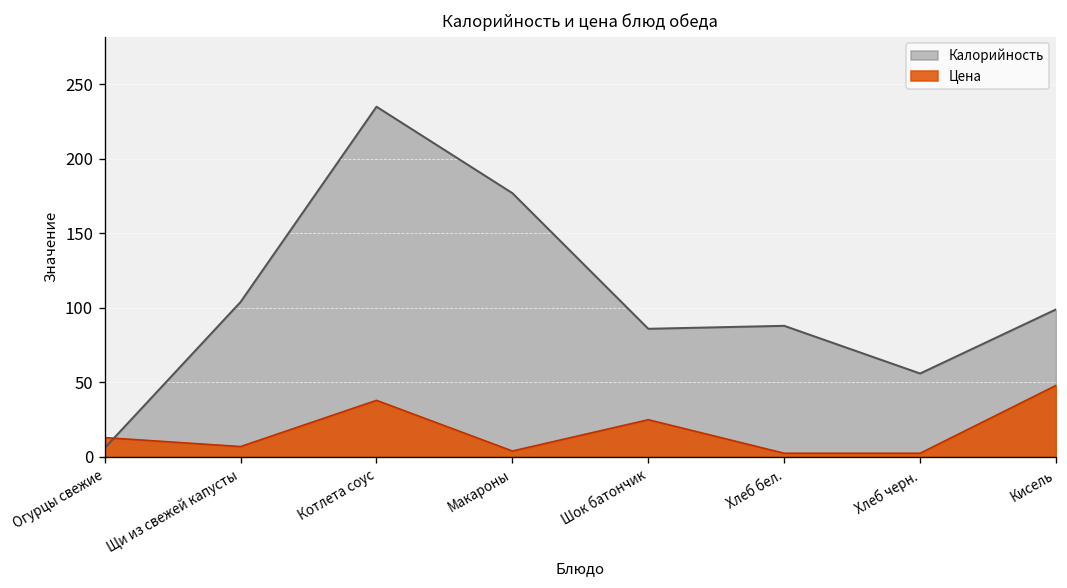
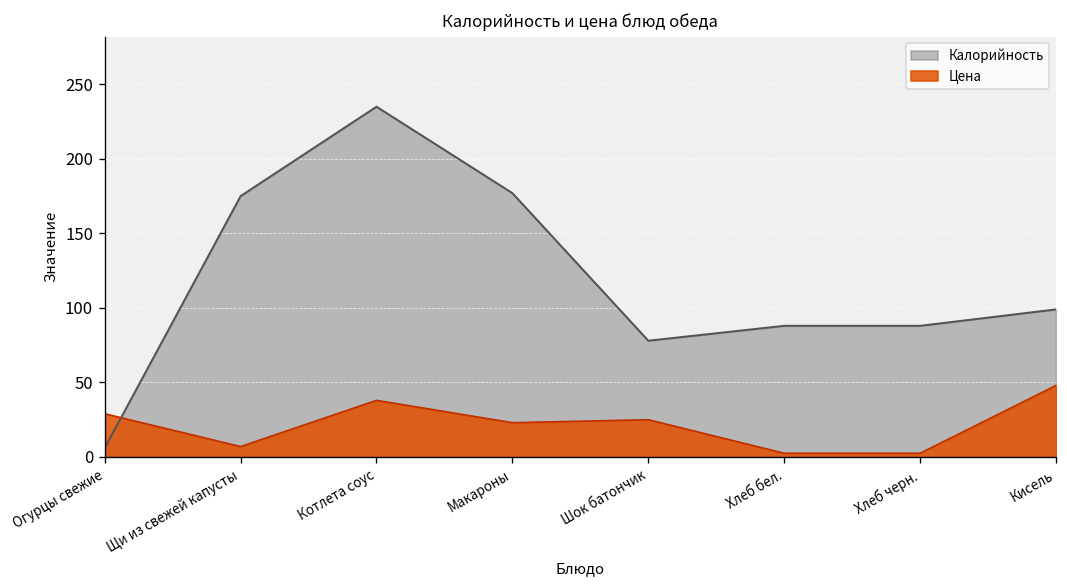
Цена, Огурцы свежие: 13 -> 29
Калорийность, Щи из свежей капусты: 104 -> 175
Цена, Макароны: 4 -> 23
Калорийность, Шок батончик: 86 -> 78
Калорийность, Хлеб черн.: 56 -> 88
